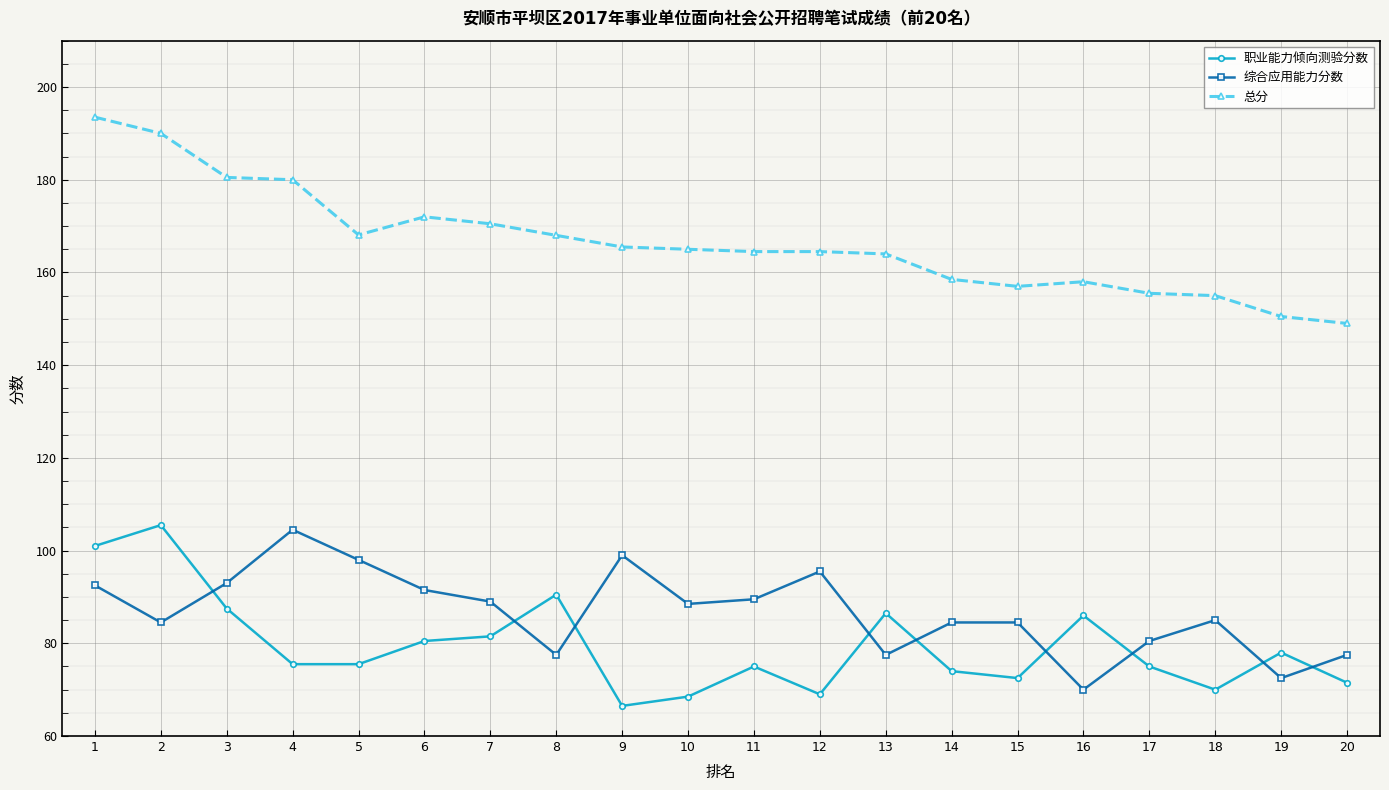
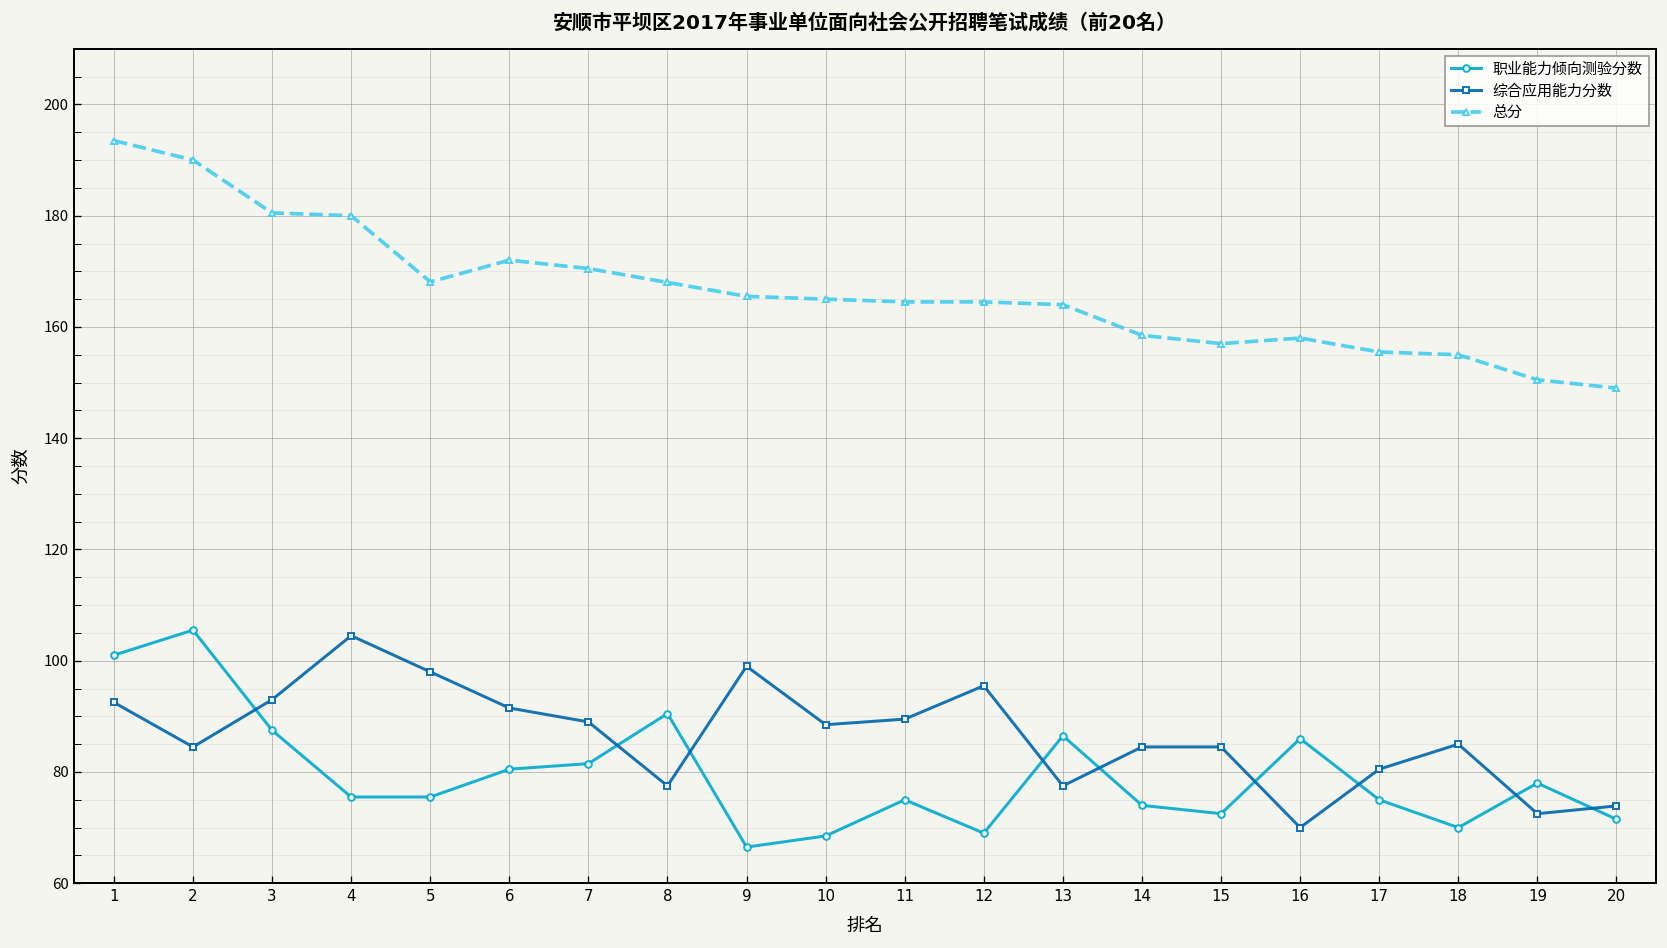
综合应用能力分数, 20: 78 -> 74
